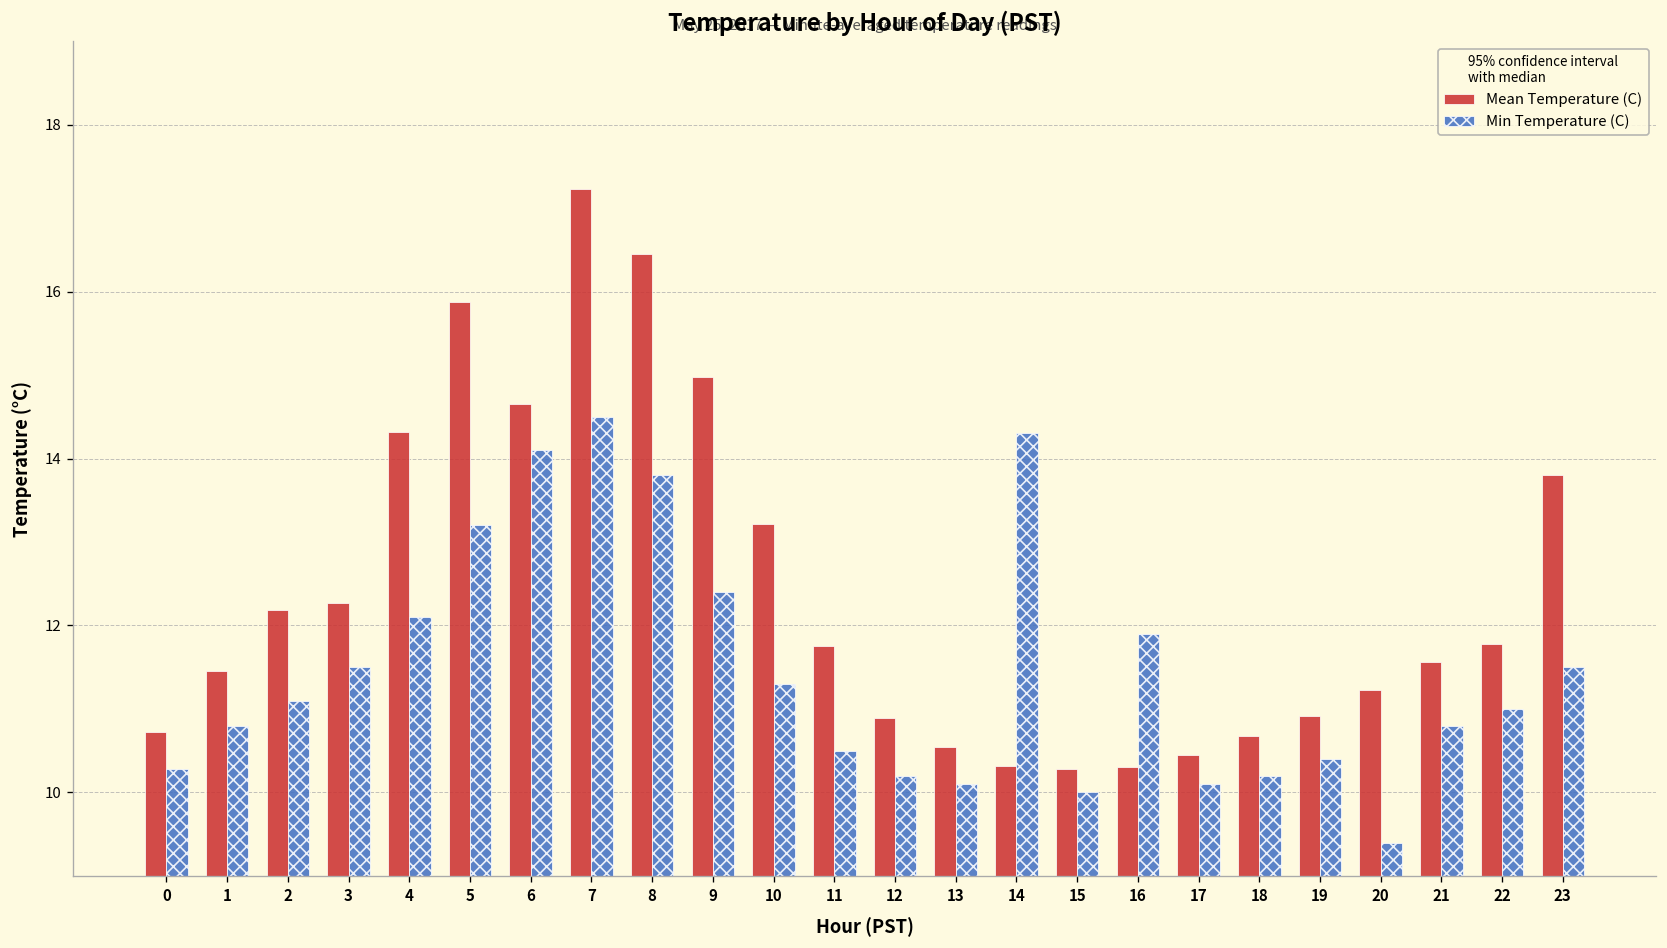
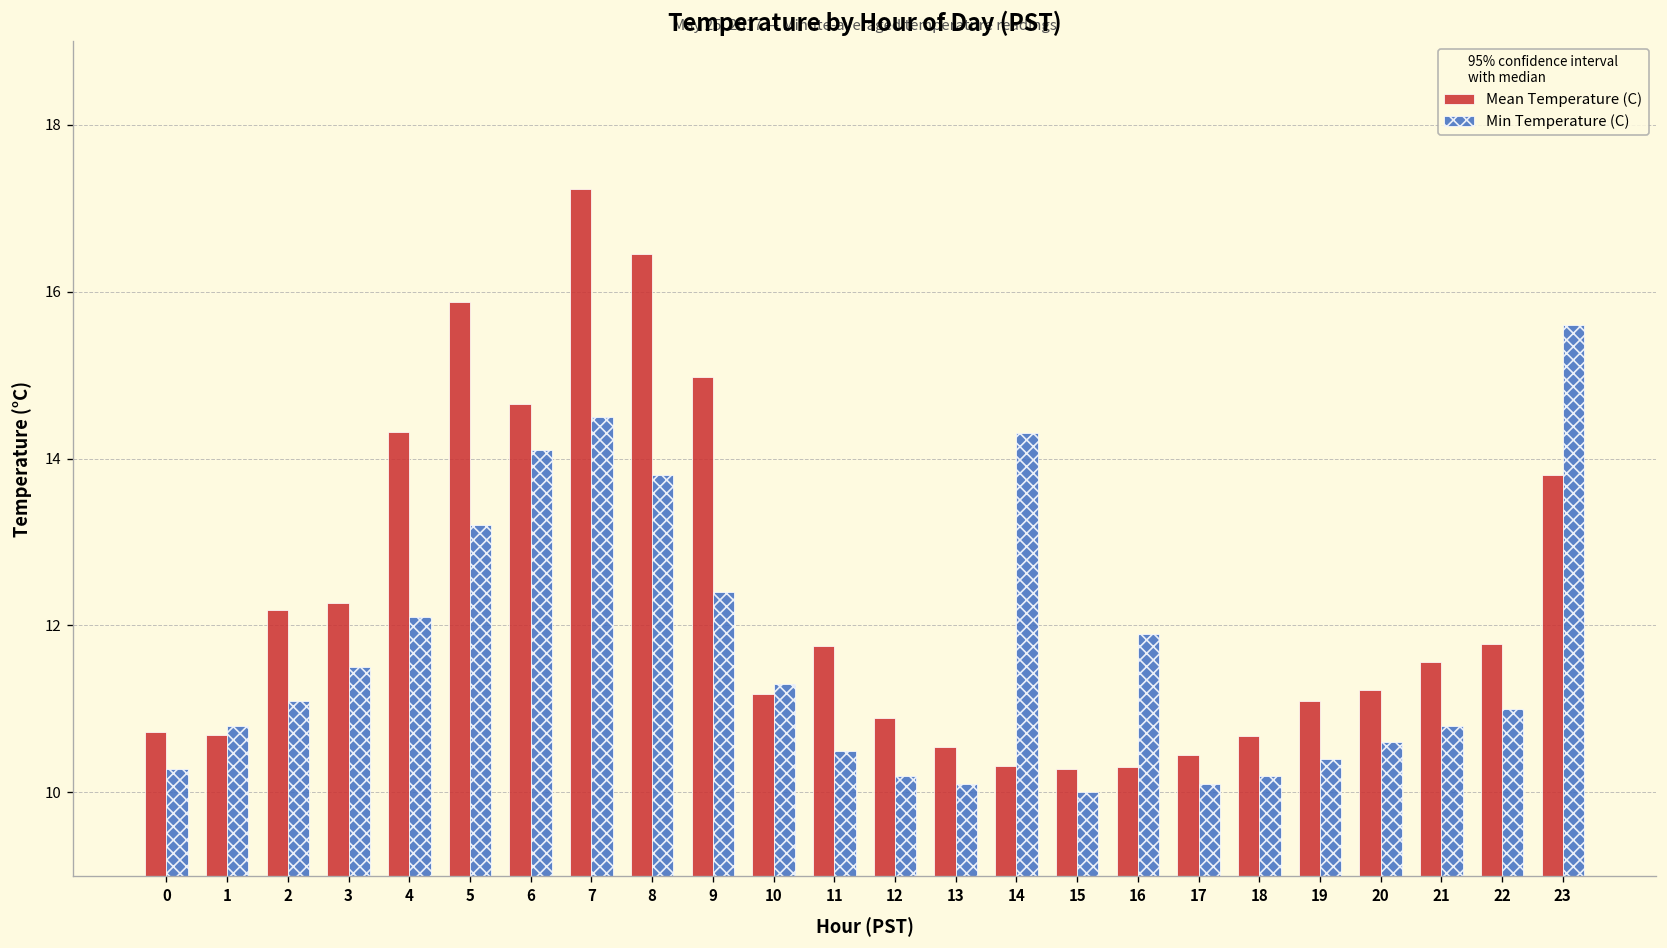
Mean Temperature (C), 1: 11.5 -> 10.7
Mean Temperature (C), 10: 13.2 -> 11.2
Mean Temperature (C), 19: 10.9 -> 11.1
Min Temperature (C), 20: 9.4 -> 10.6
Min Temperature (C), 23: 11.5 -> 15.6
